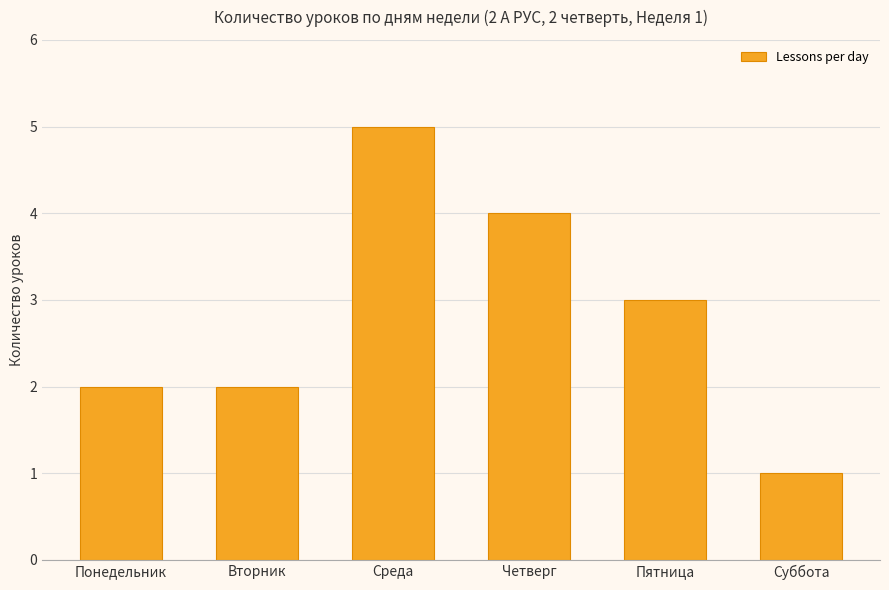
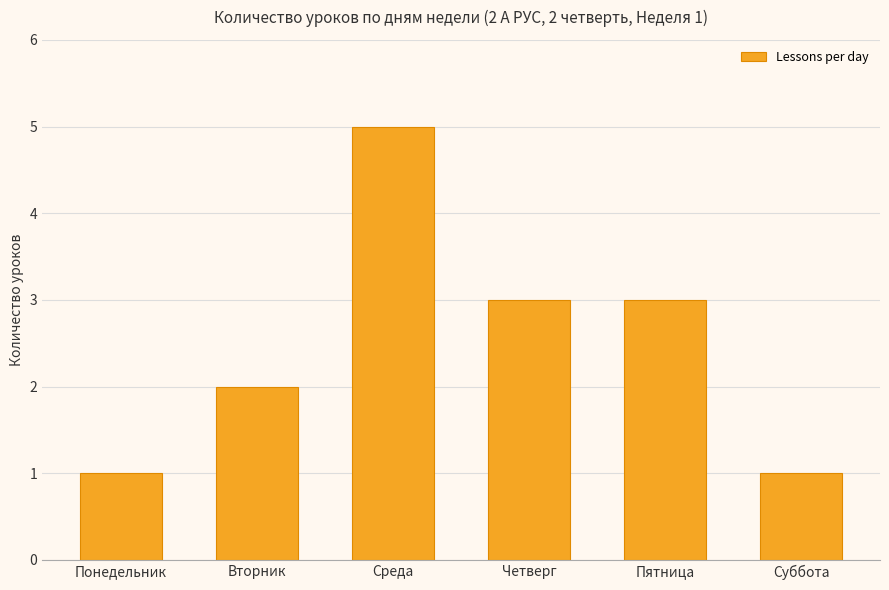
Понедельник: 2 -> 1
Четверг: 4 -> 3
